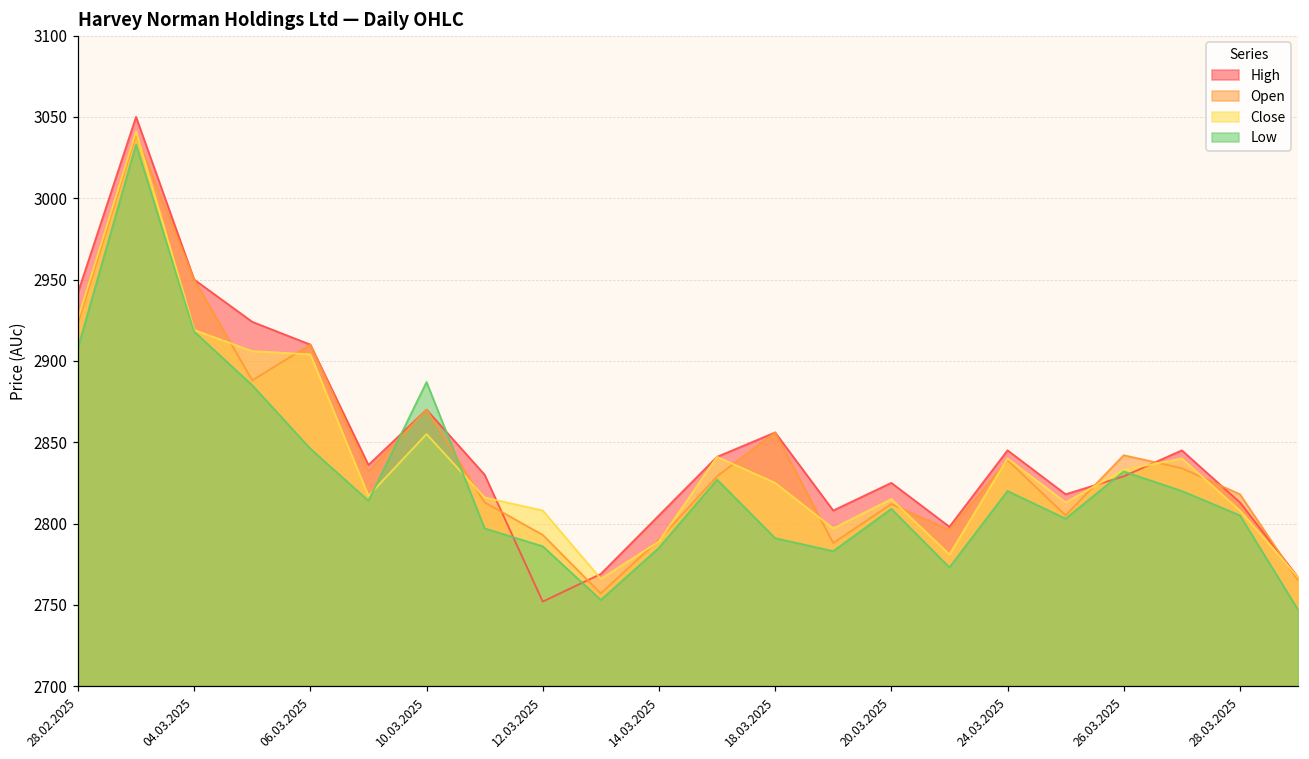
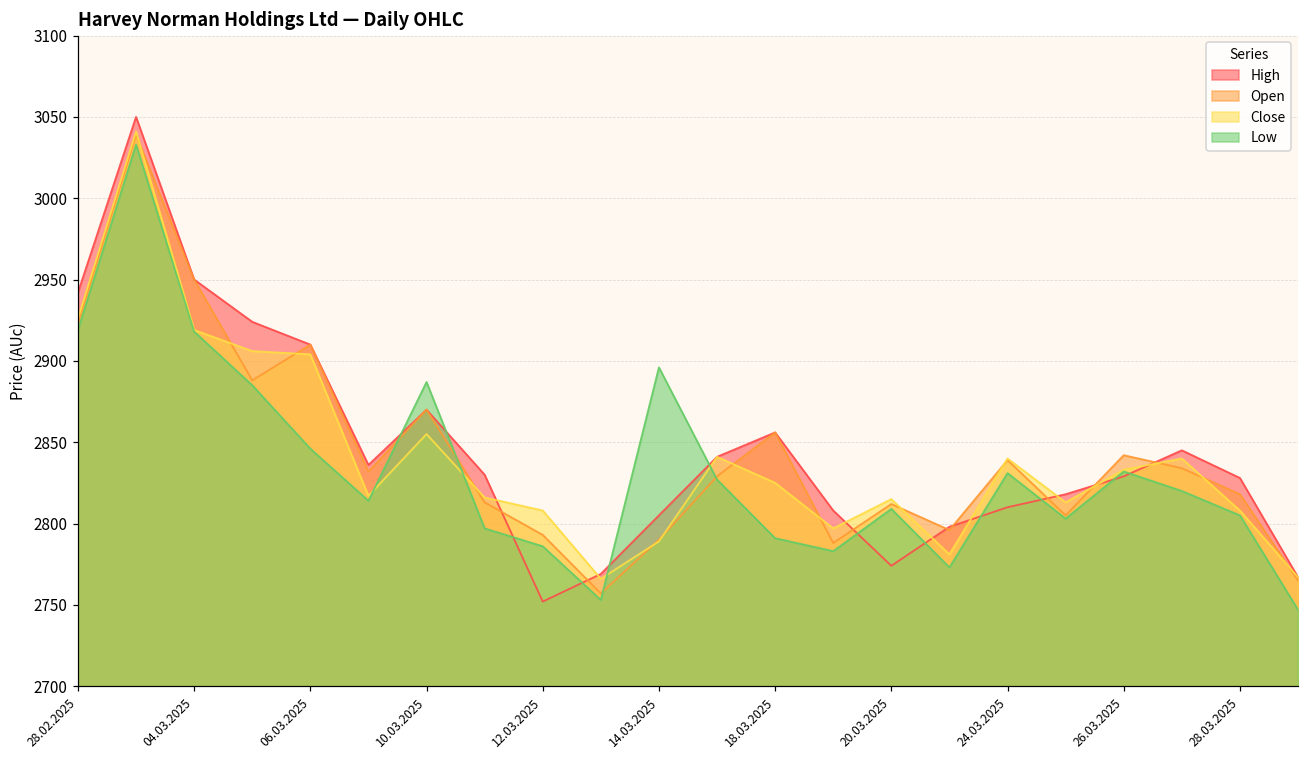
Low, 28.02.2025: 2908 -> 2919
Low, 14.03.2025: 2785 -> 2896
High, 20.03.2025: 2825 -> 2774
High, 24.03.2025: 2845 -> 2810
Low, 24.03.2025: 2820 -> 2831
High, 28.03.2025: 2813 -> 2828
